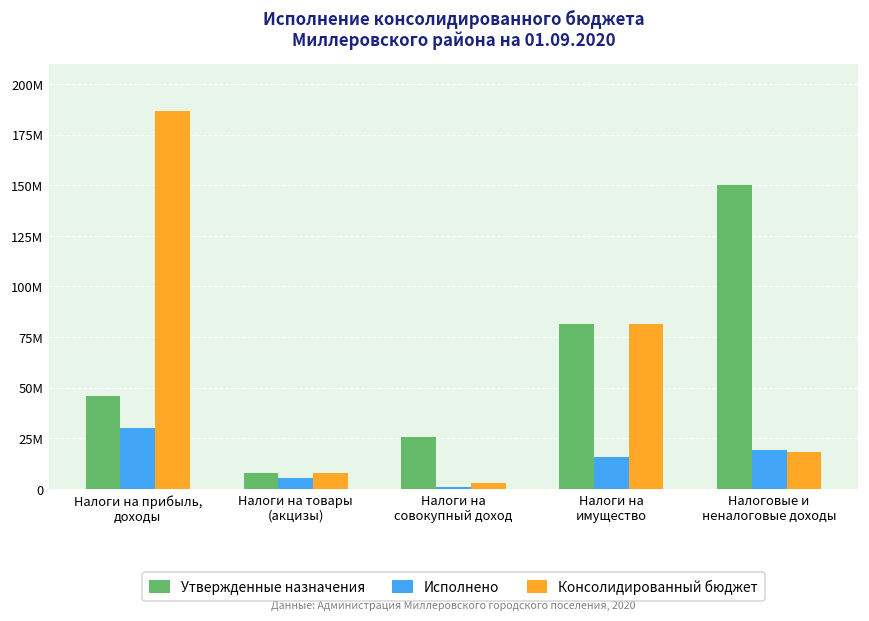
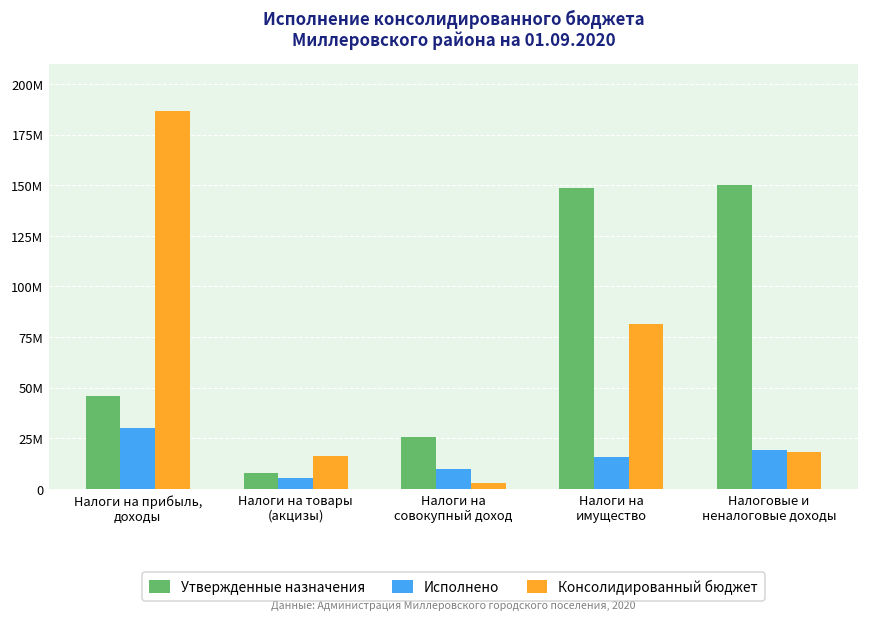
Консолидированный бюджет, Налоги на товары (акцизы): 8000000 -> 16000000
Исполнено, Налоги на совокупный доход: 1000000 -> 10000000
Утвержденные назначения, Налоги на имущество: 81000000 -> 149000000
